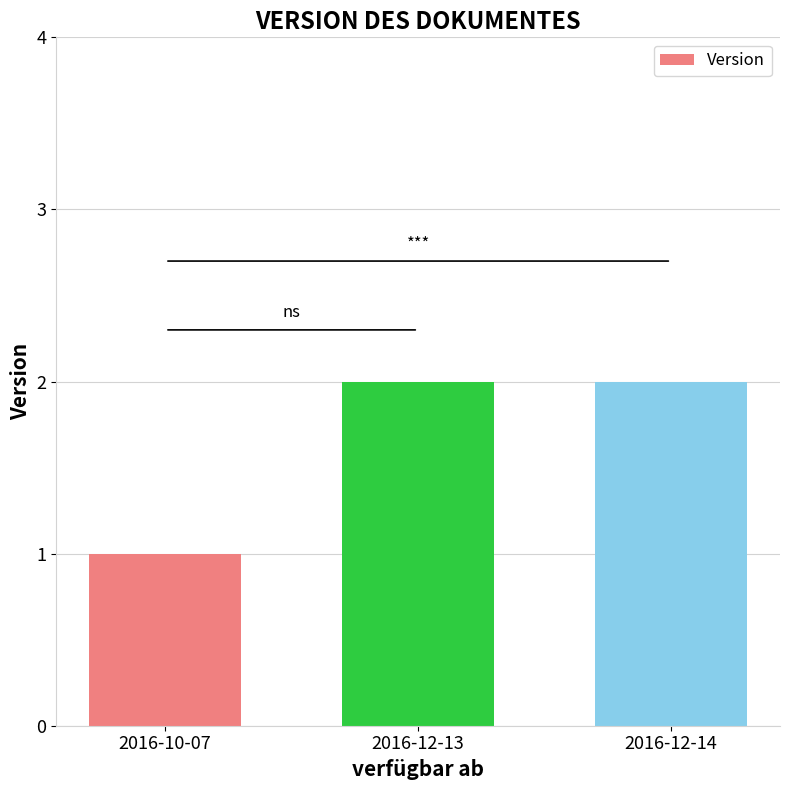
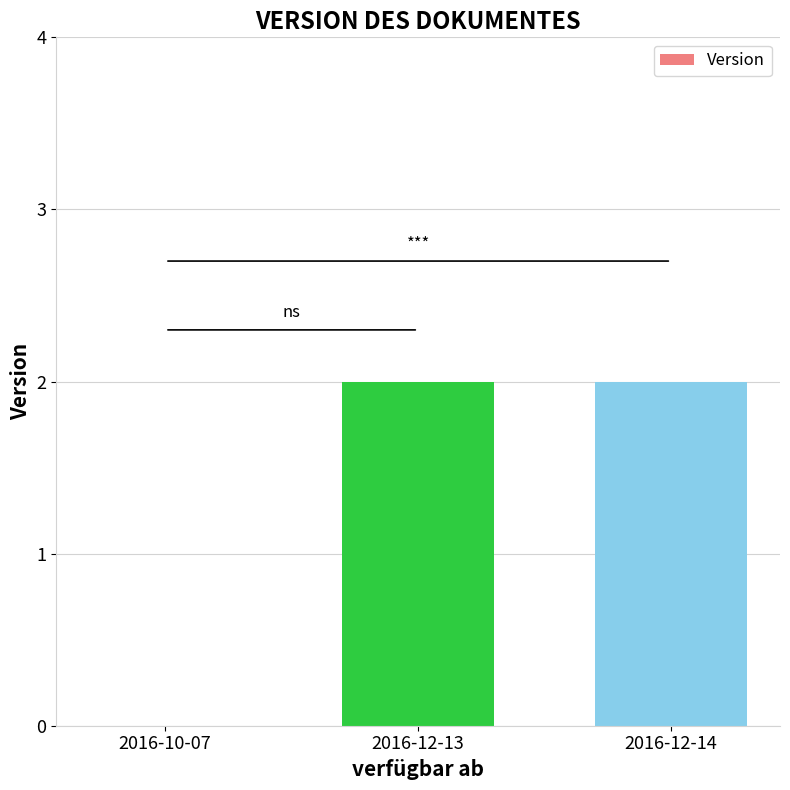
2016-10-07: 1 -> 0
